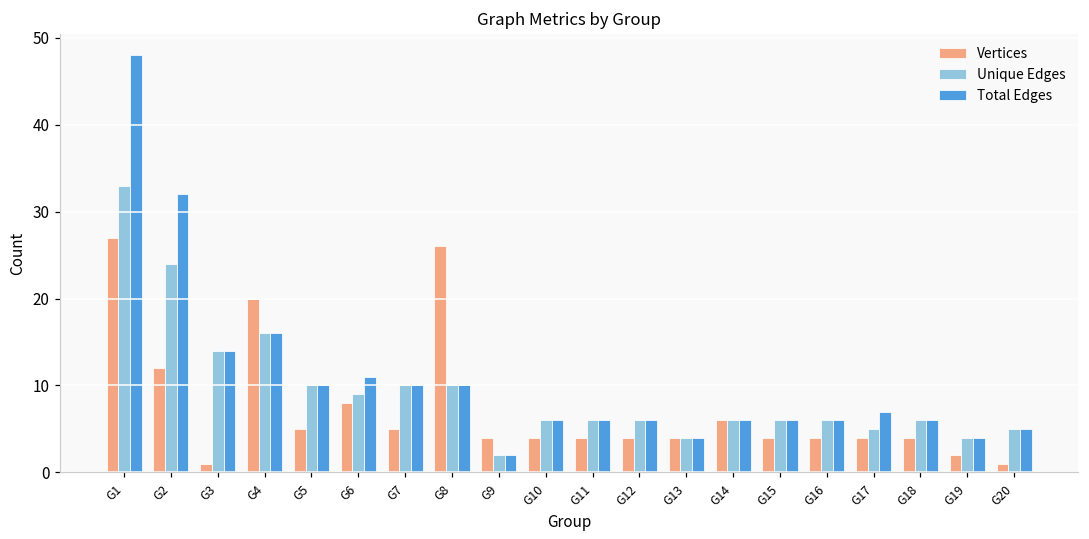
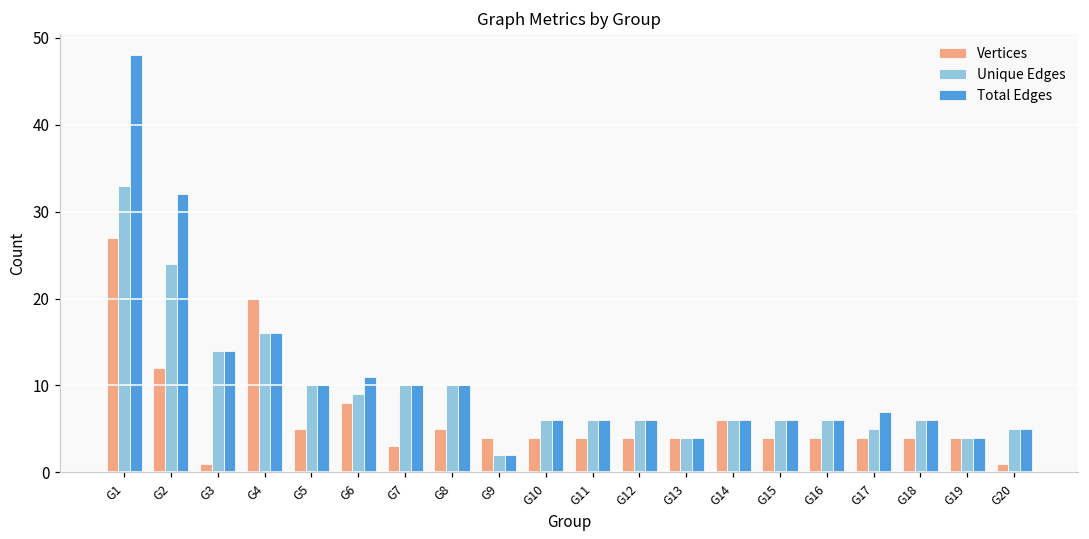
Vertices, G7: 5 -> 3
Vertices, G8: 26 -> 5
Vertices, G19: 2 -> 4
